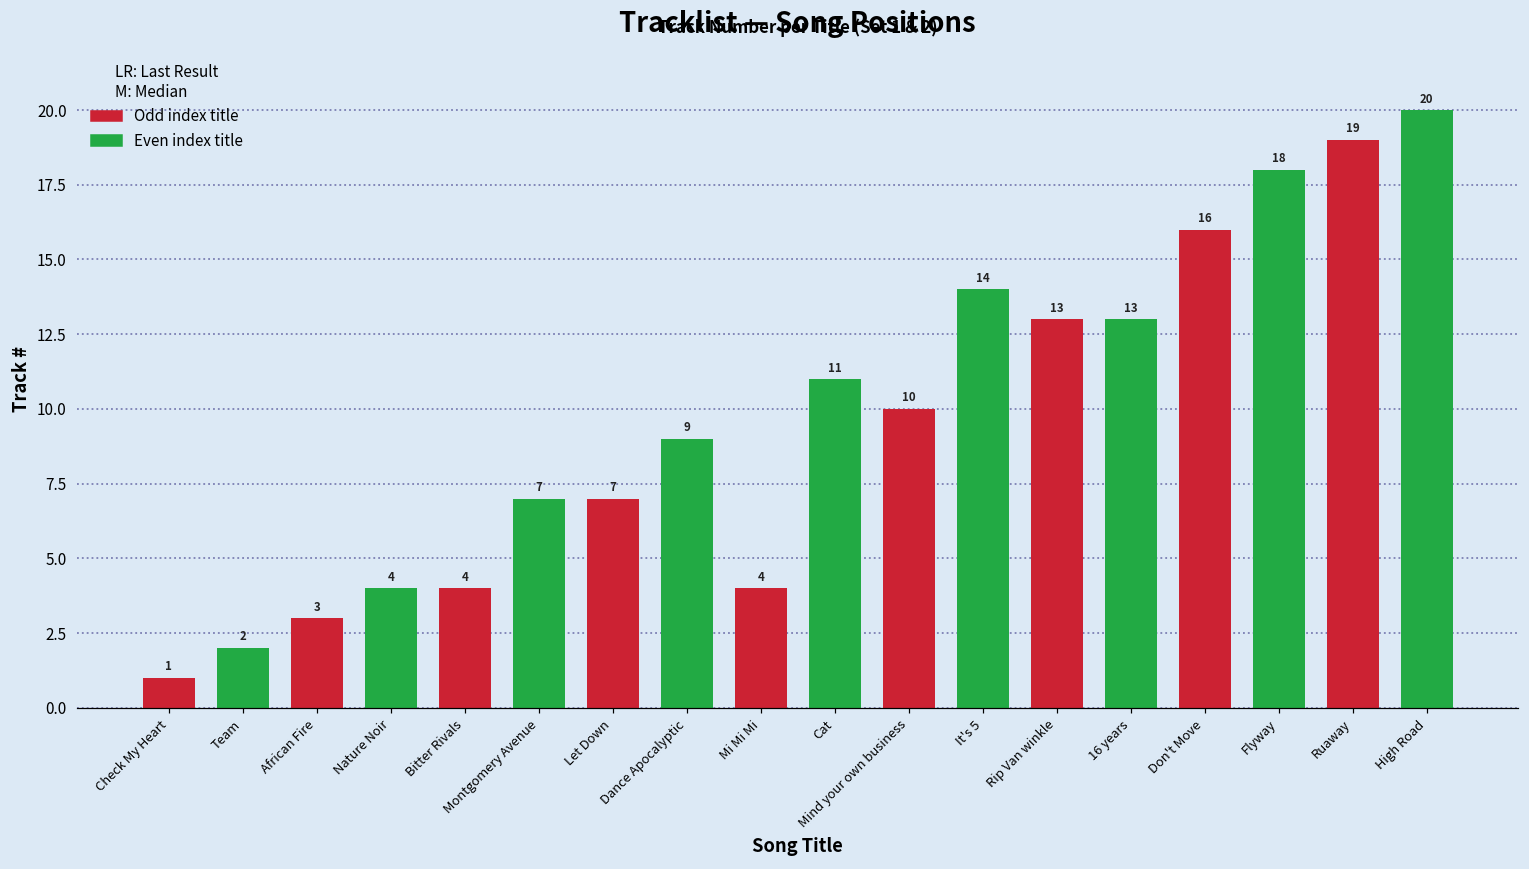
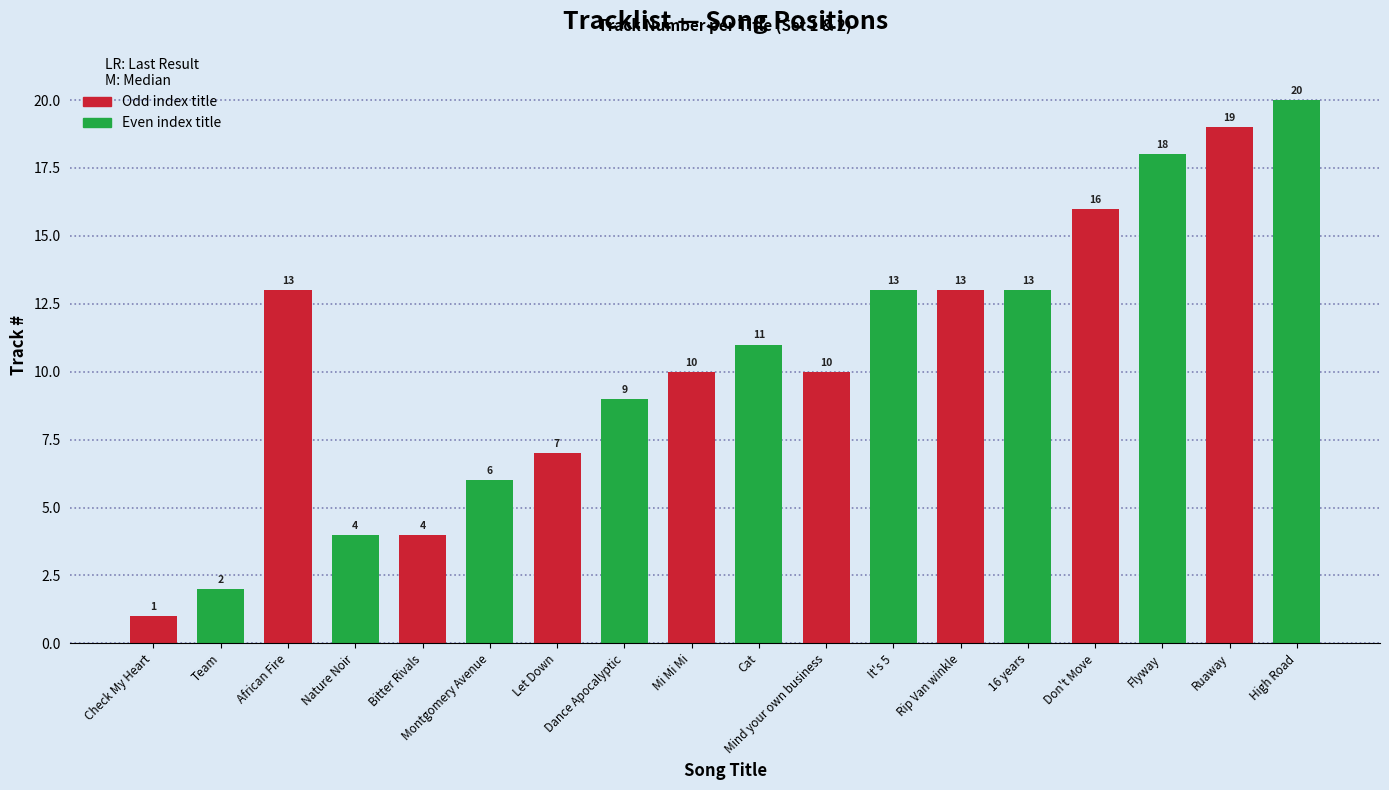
African Fire: 3 -> 13
Montgomery Avenue: 7 -> 6
Mi Mi Mi: 4 -> 10
It's 5: 14 -> 13
